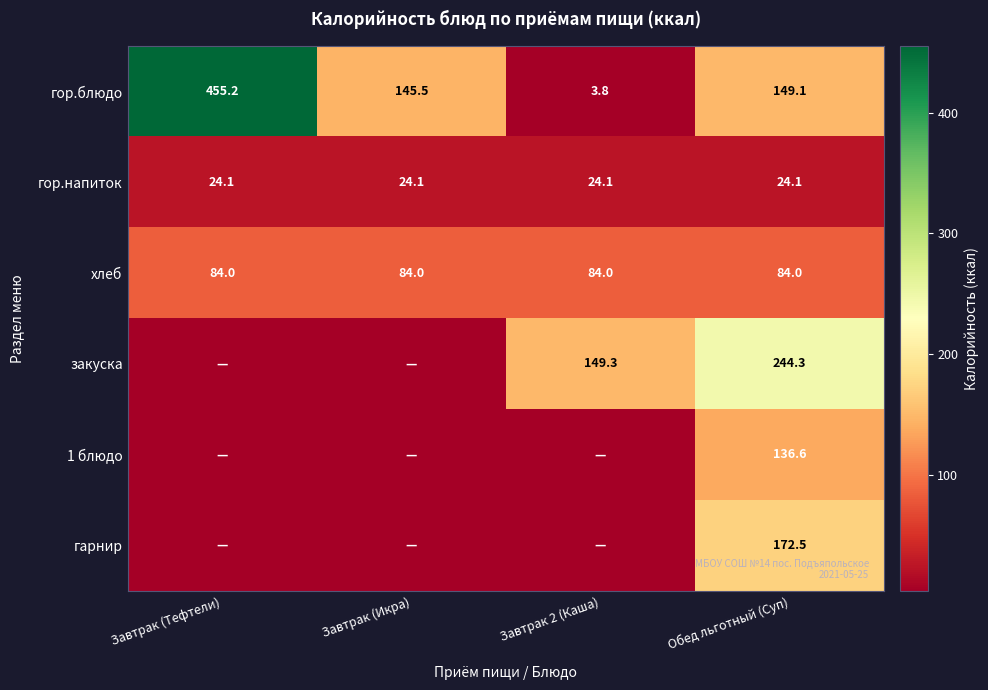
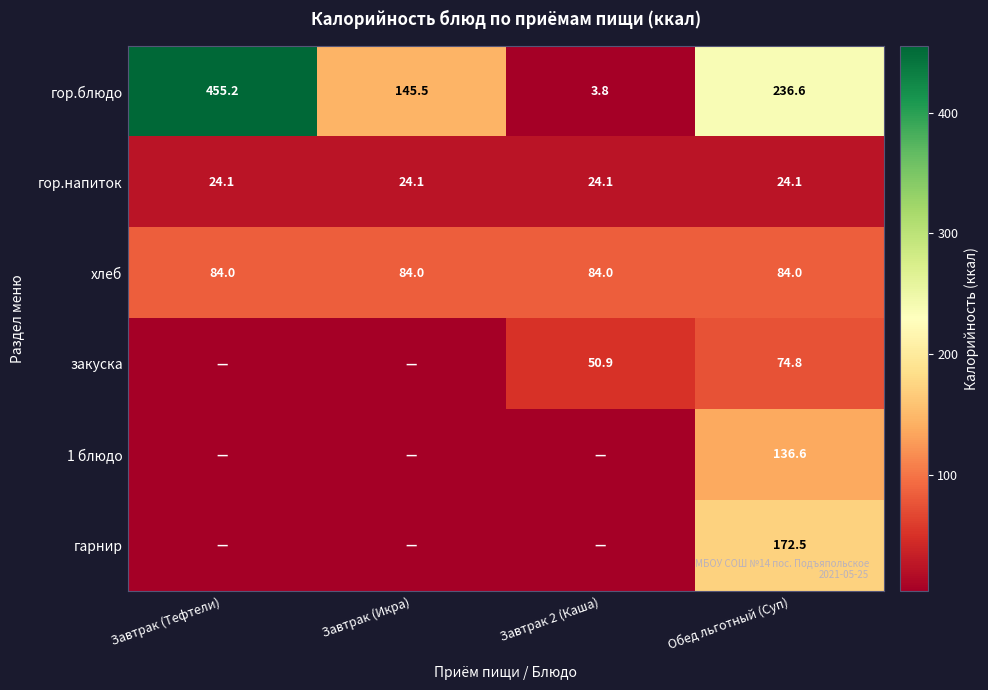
гор.блюдо, Обед льготный (Суп): 149.1 -> 236.6
закуска, Завтрак 2 (Каша): 149.3 -> 50.9
закуска, Обед льготный (Суп): 244.3 -> 74.8
